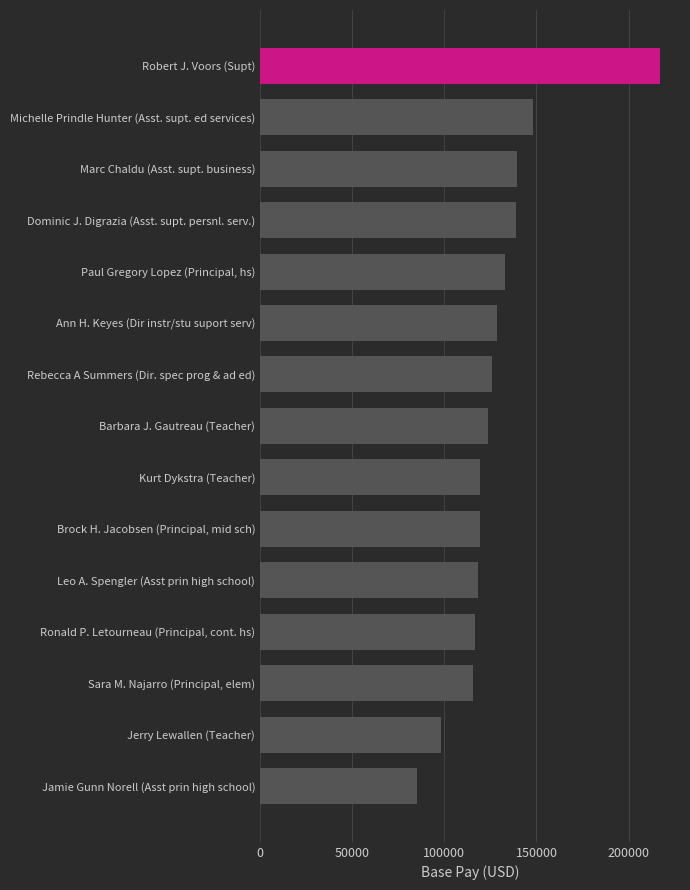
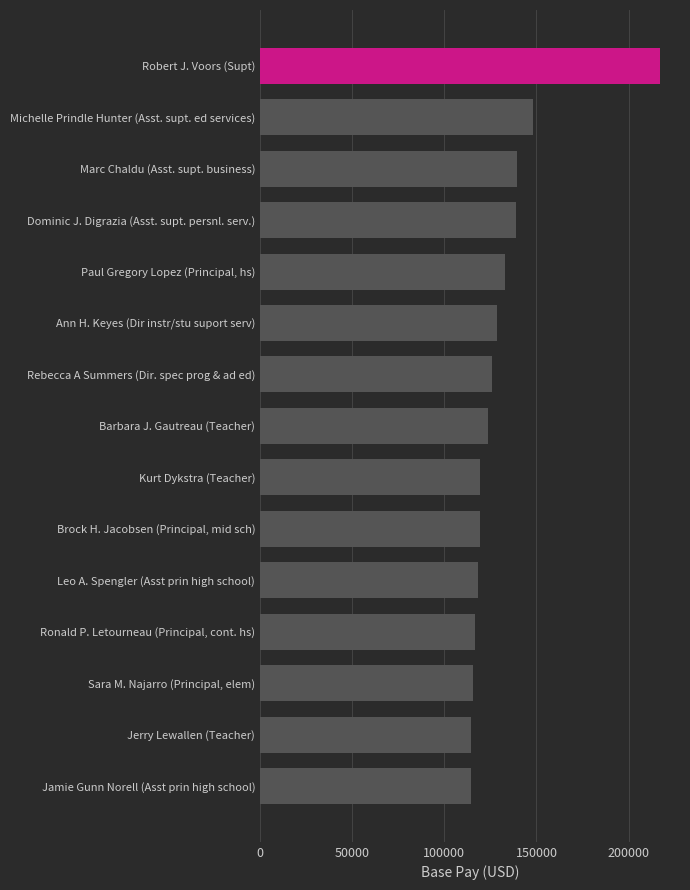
Jerry Lewallen (Teacher): 98000 -> 115000
Jamie Gunn Norell (Asst prin high school): 85000 -> 114000
